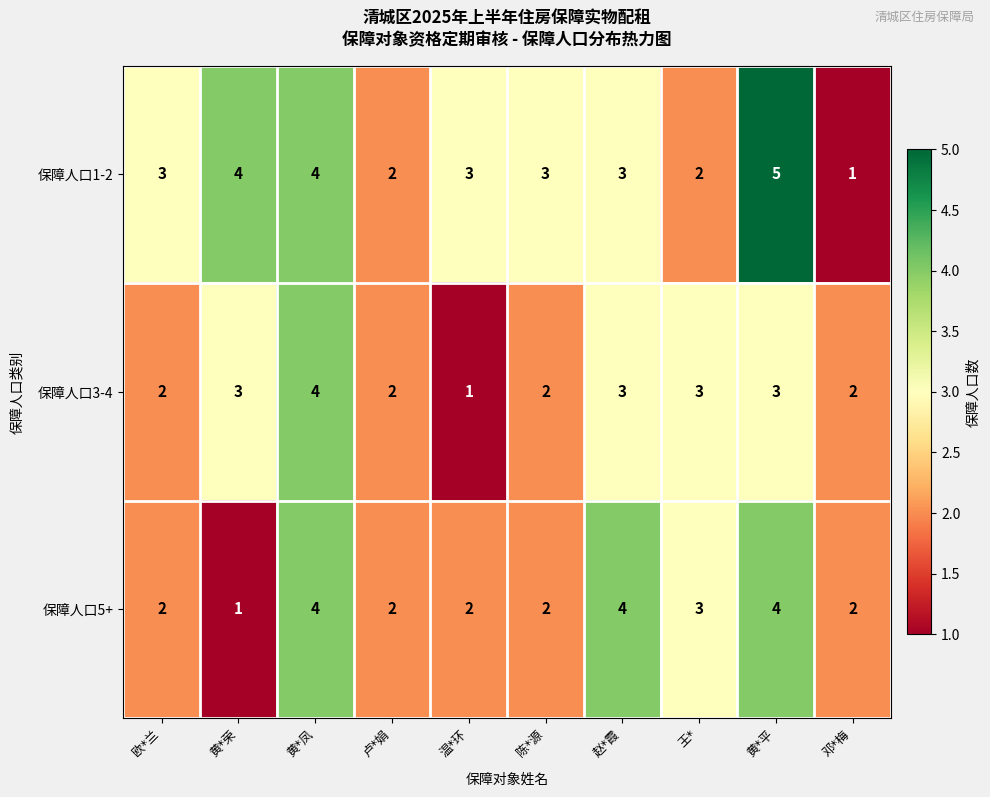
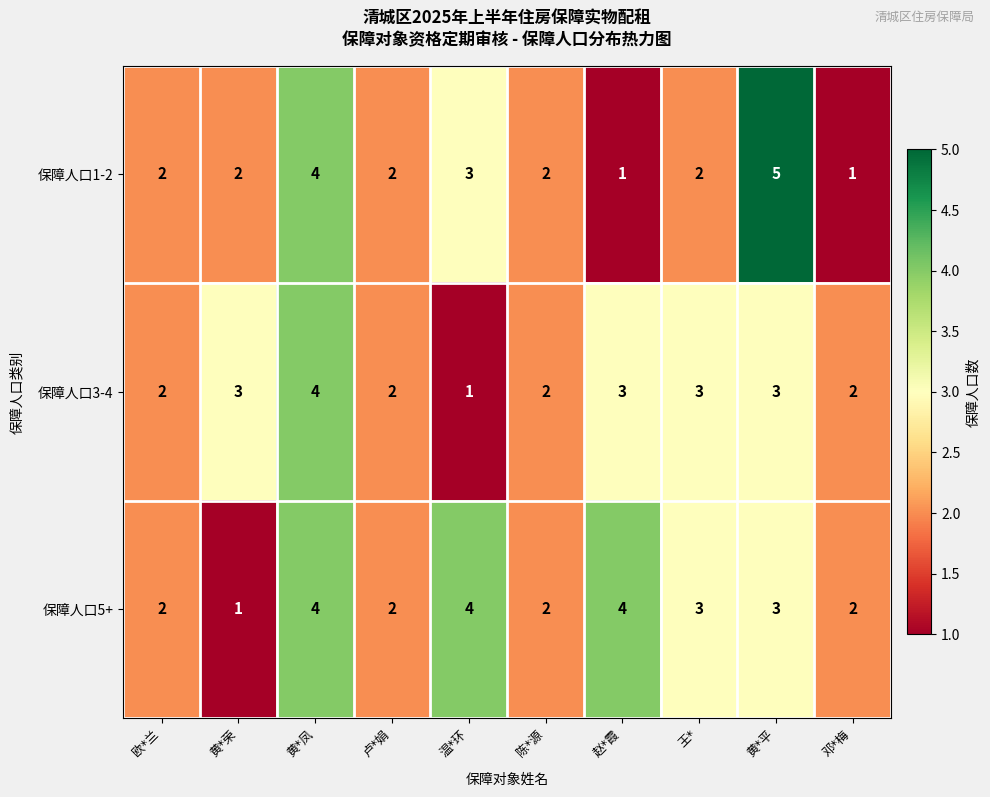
保障人口1-2, 欧*兰: 3 -> 2
保障人口1-2, 黄*荣: 4 -> 2
保障人口1-2, 陈*源: 3 -> 2
保障人口1-2, 赵*霞: 3 -> 1
保障人口5+, 温*环: 2 -> 4
保障人口5+, 黄*平: 4 -> 3
